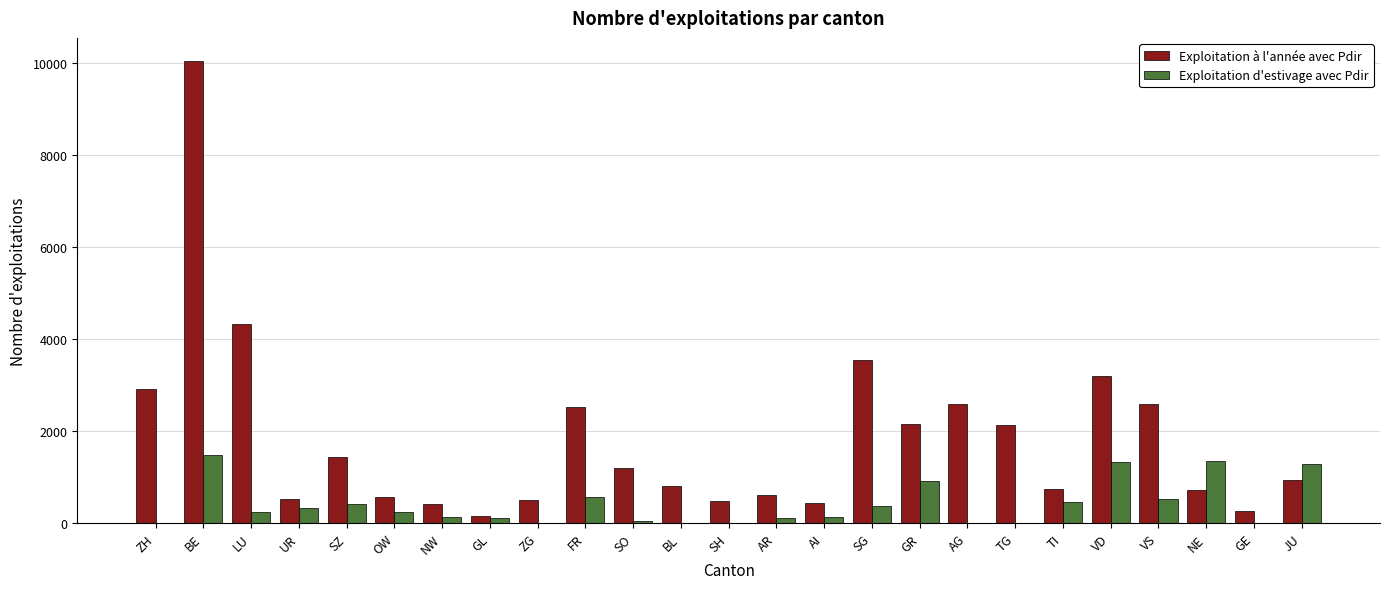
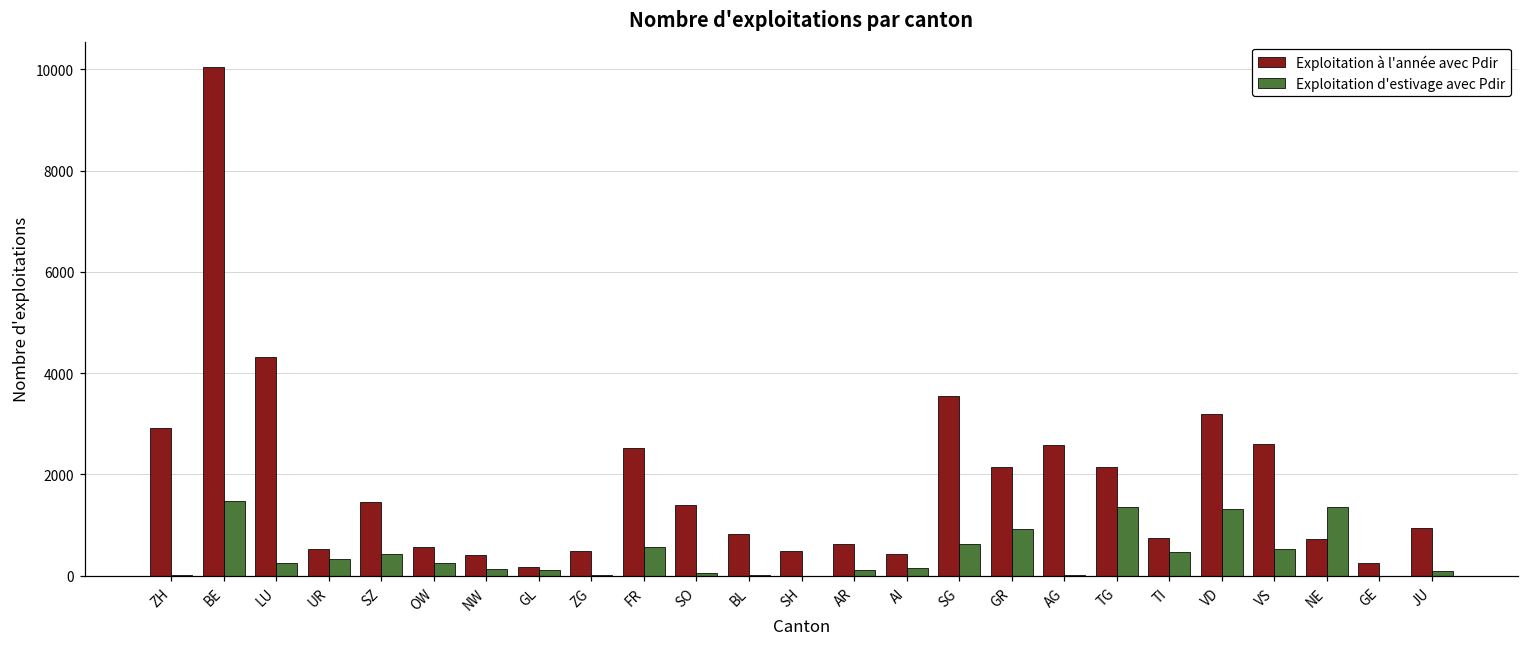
Exploitation à l'année avec Pdir, SO: 1200 -> 1400
Exploitation d'estivage avec Pdir, SG: 400 -> 600
Exploitation d'estivage avec Pdir, TG: 0 -> 1400
Exploitation d'estivage avec Pdir, JU: 1300 -> 100
